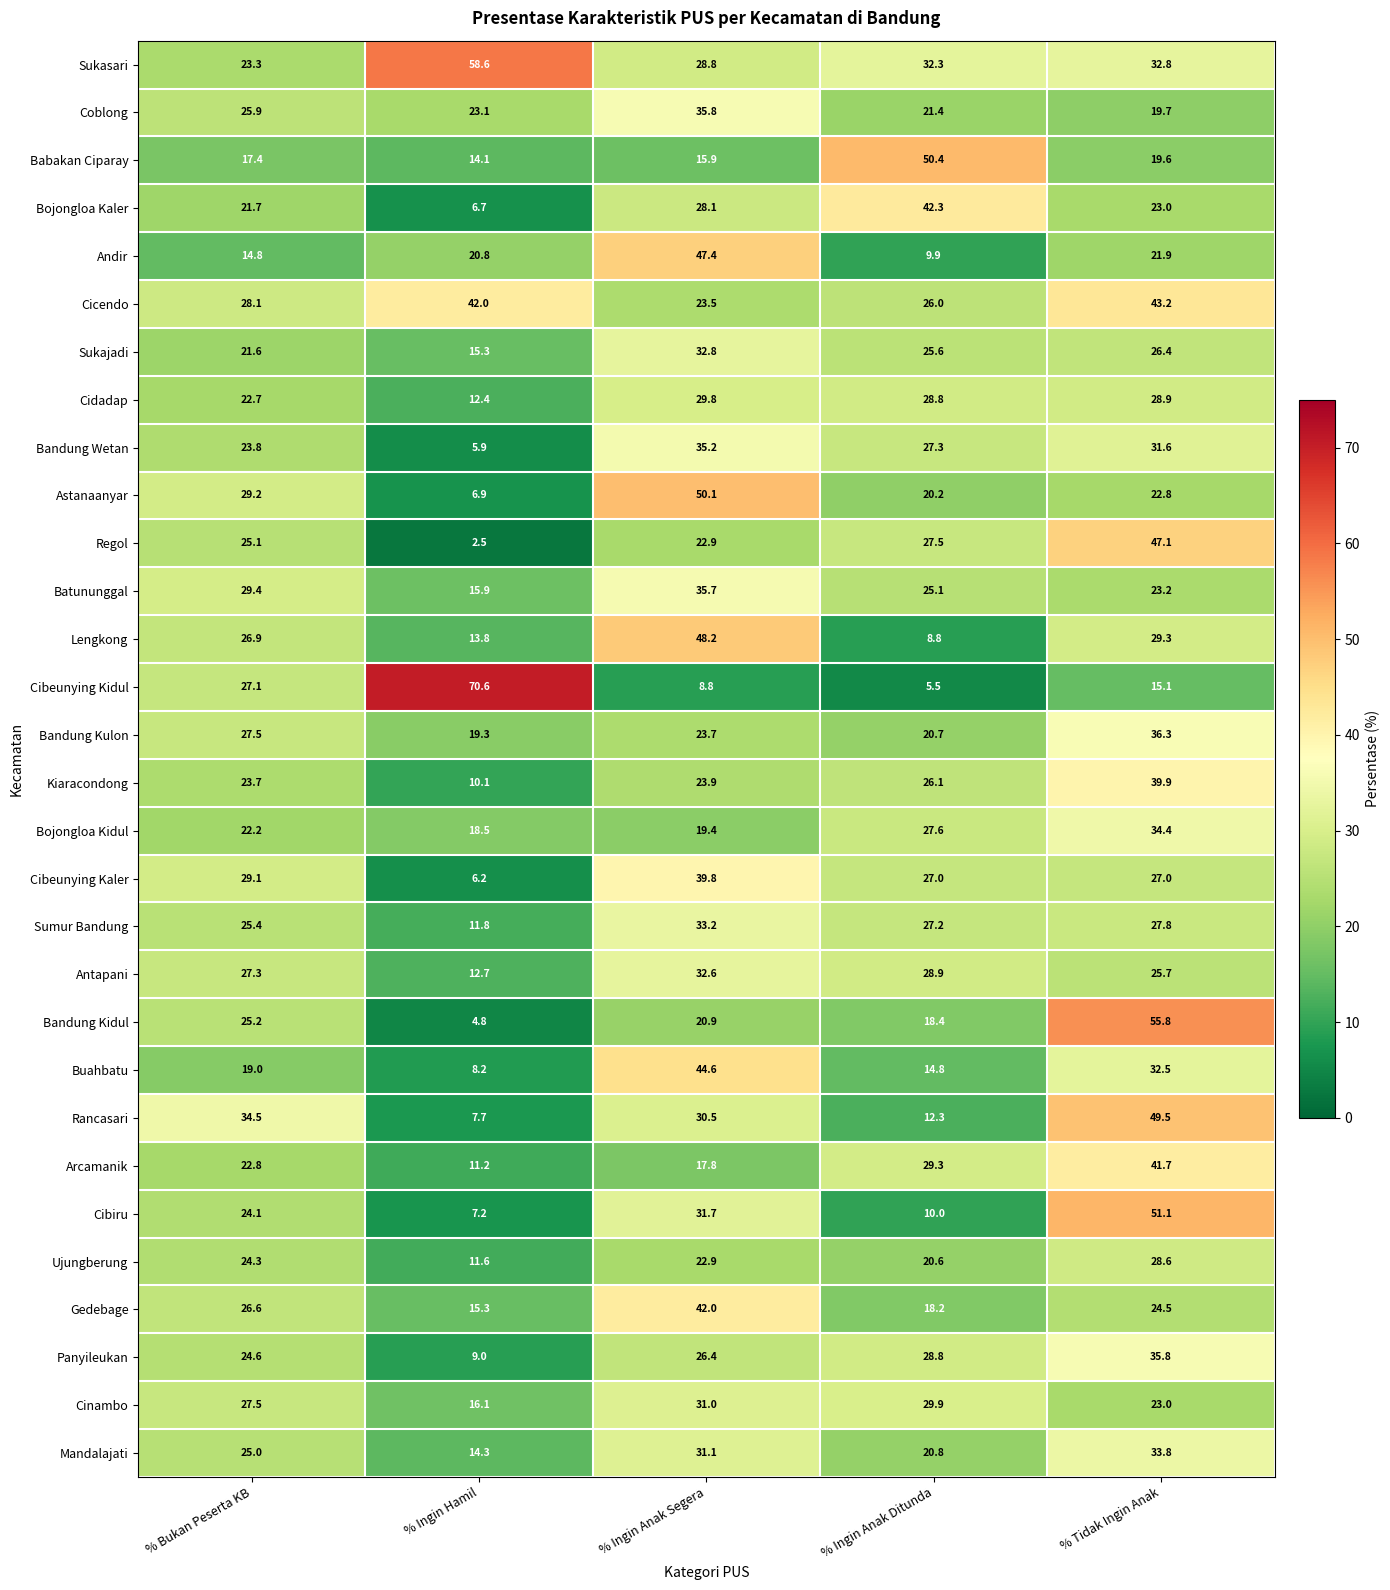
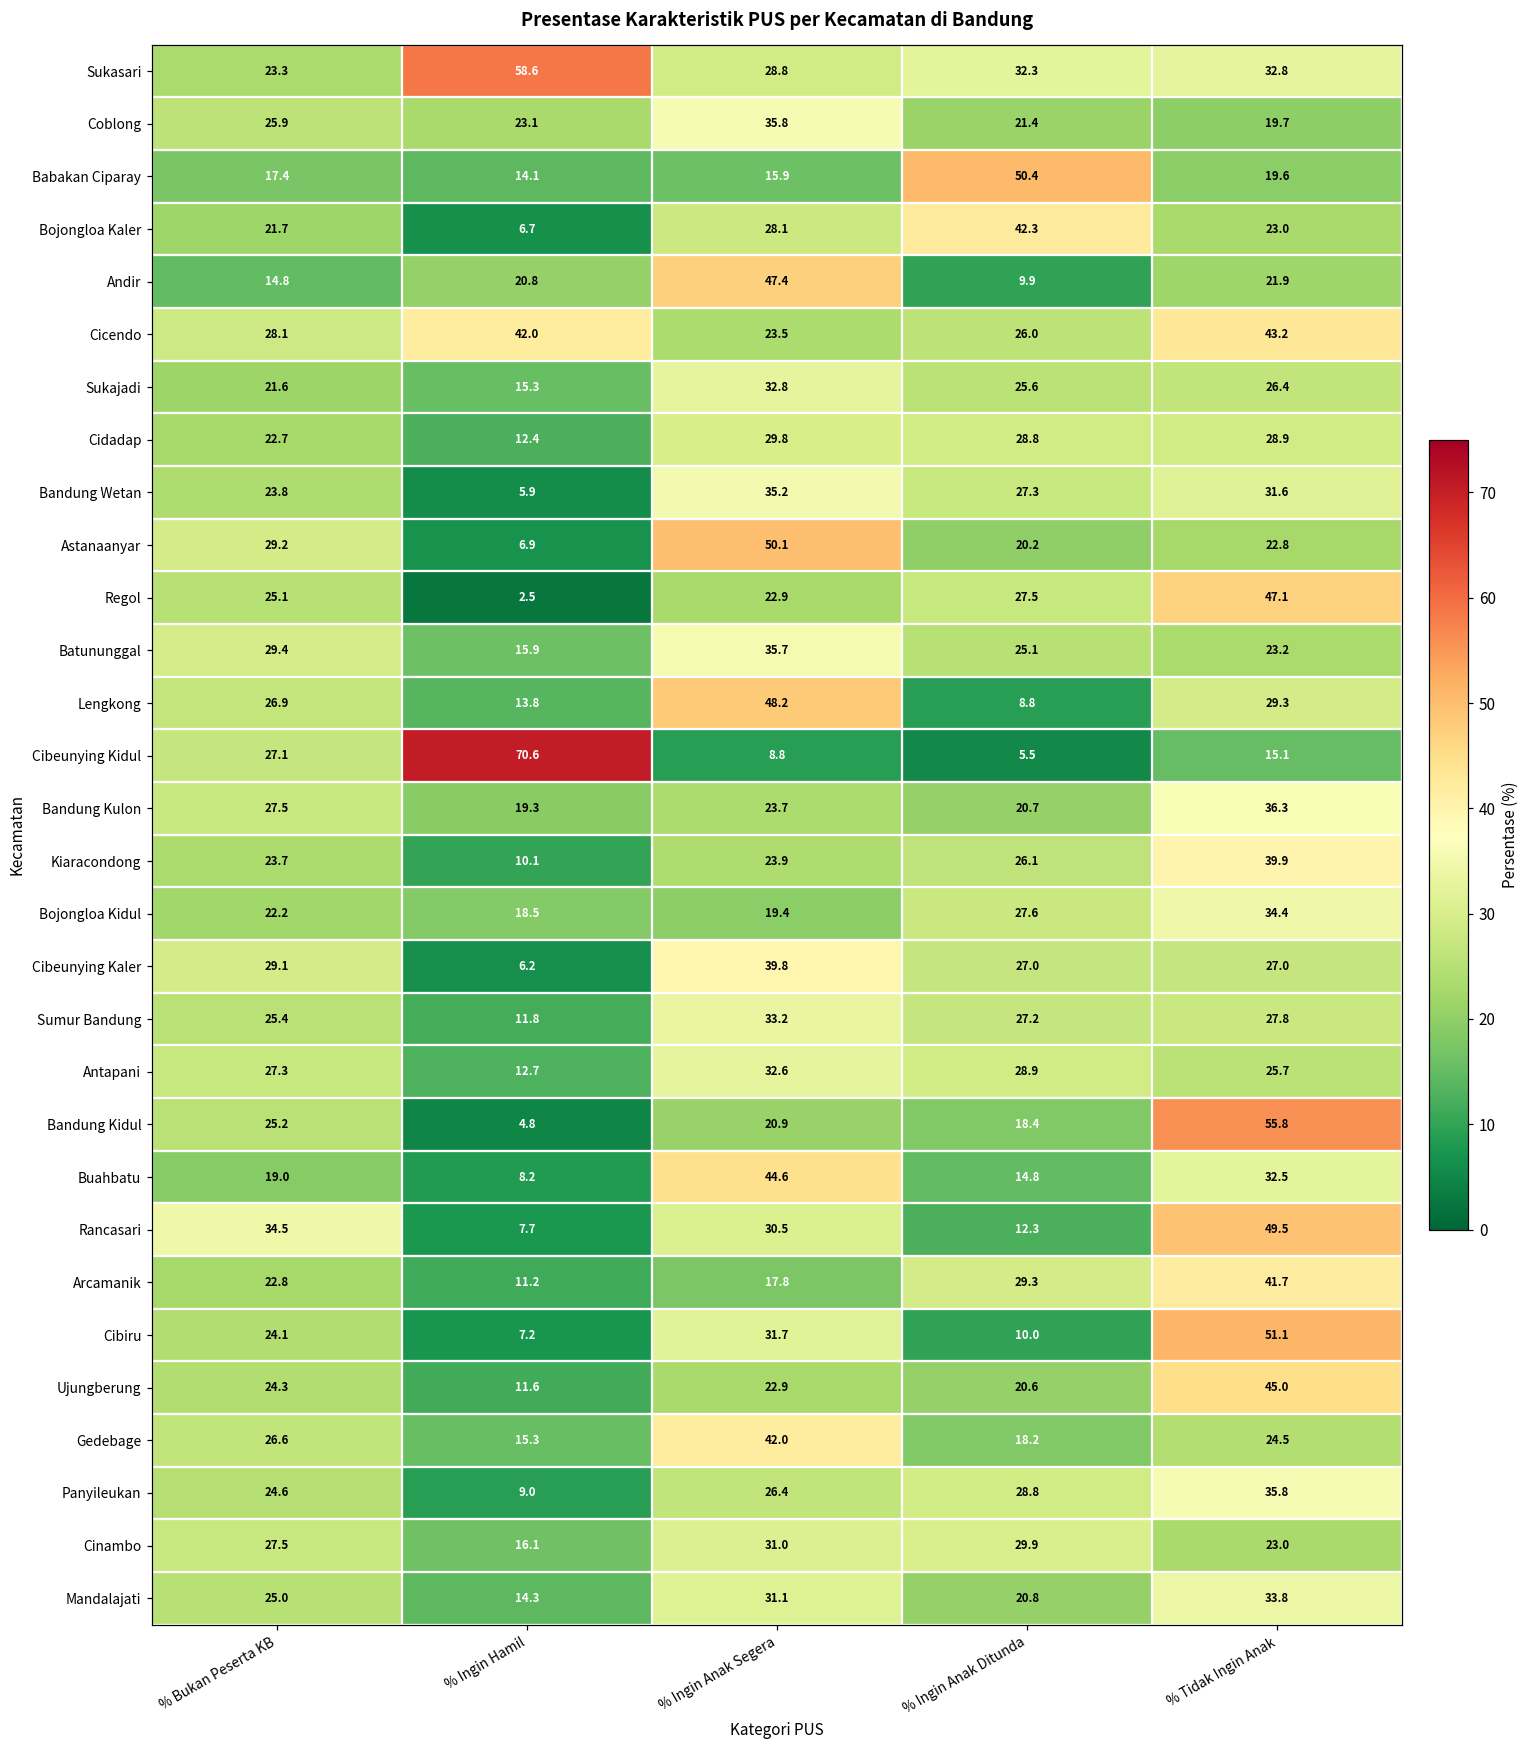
Ujungberung, % Tidak Ingin Anak: 28.6 -> 45.0
